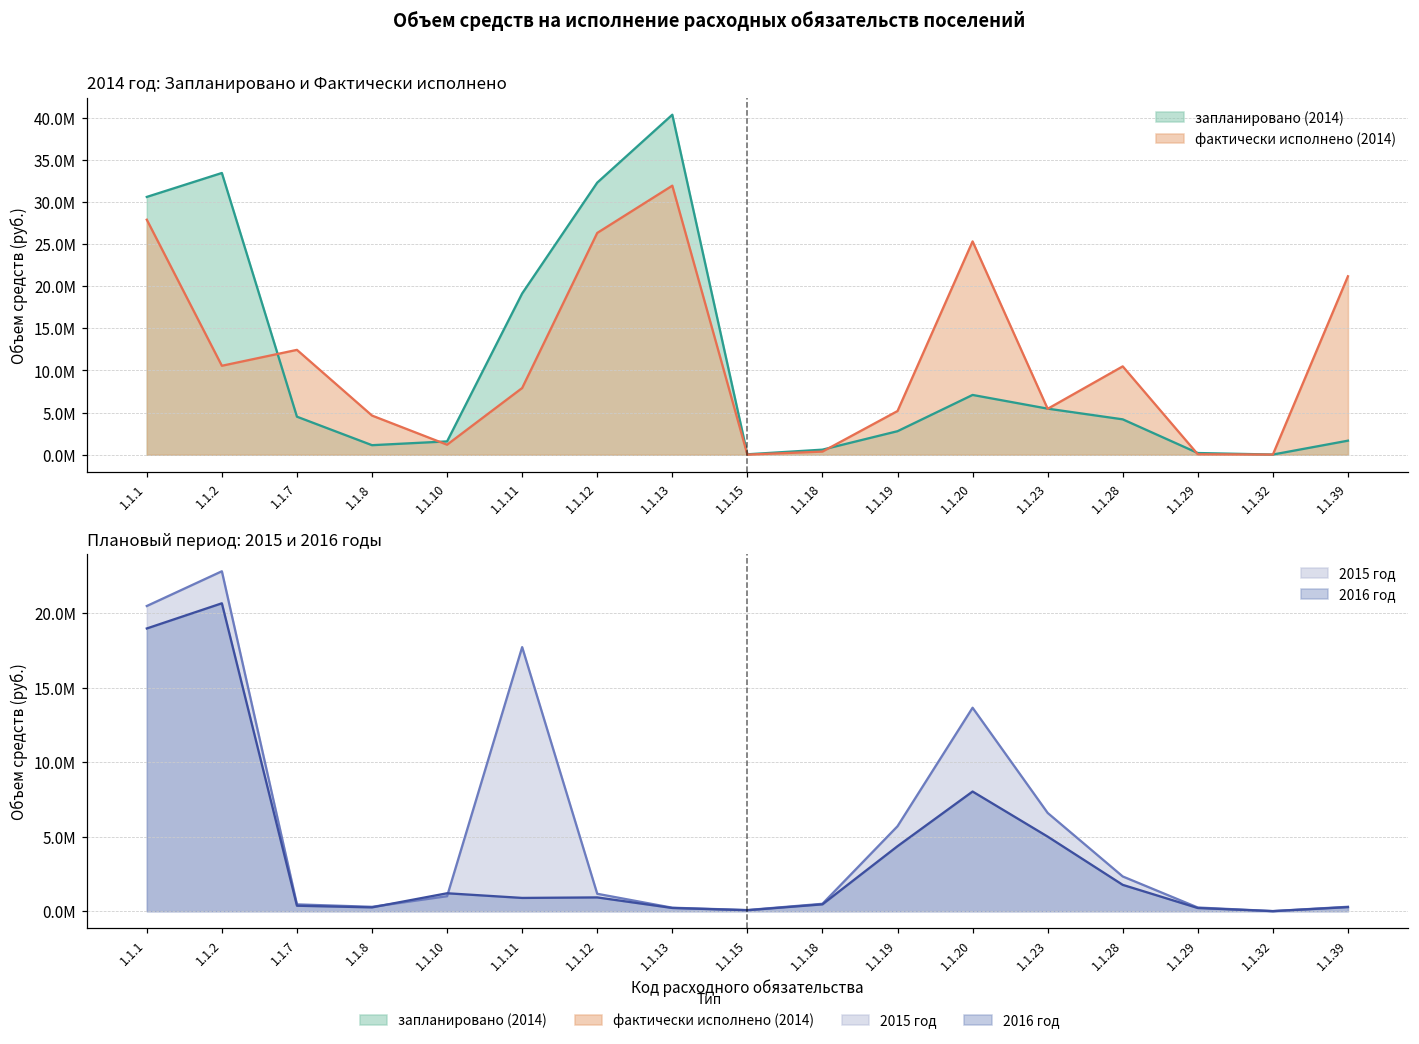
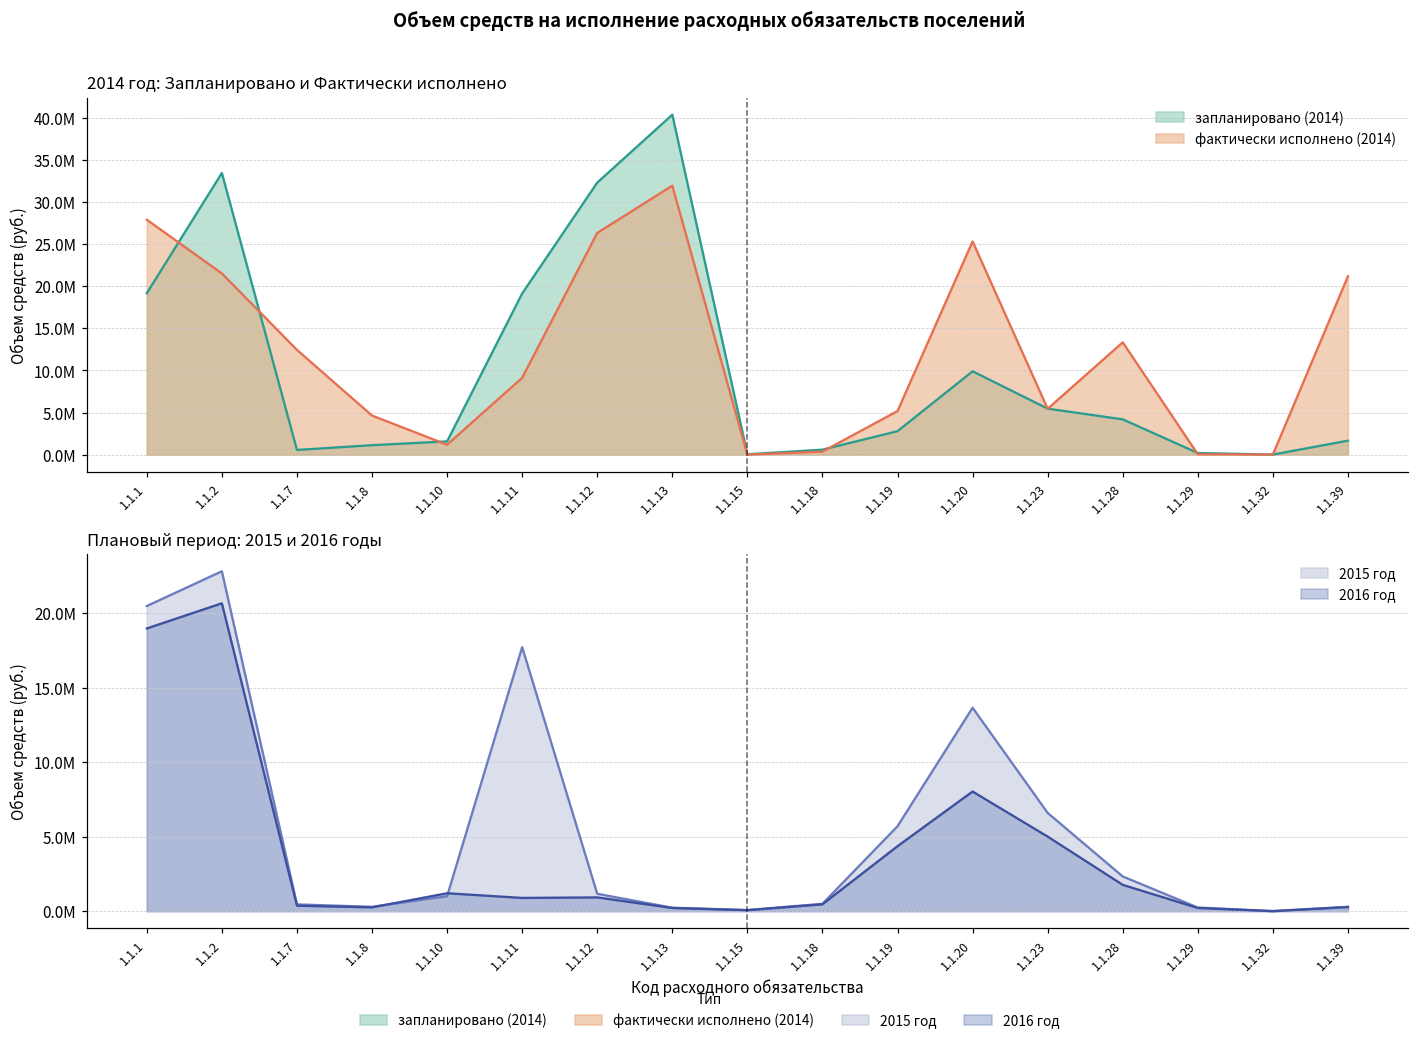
2014 год: Запланировано и Фактически исполнено, запланировано (2014), 1.1.1: 31000000 -> 19000000
2014 год: Запланировано и Фактически исполнено, фактически исполнено (2014), 1.1.2: 11000000 -> 22000000
2014 год: Запланировано и Фактически исполнено, запланировано (2014), 1.1.7: 5000000 -> 1000000
2014 год: Запланировано и Фактически исполнено, фактически исполнено (2014), 1.1.11: 8000000 -> 9000000
2014 год: Запланировано и Фактически исполнено, запланировано (2014), 1.1.20: 7000000 -> 10000000
2014 год: Запланировано и Фактически исполнено, фактически исполнено (2014), 1.1.28: 10000000 -> 13000000
